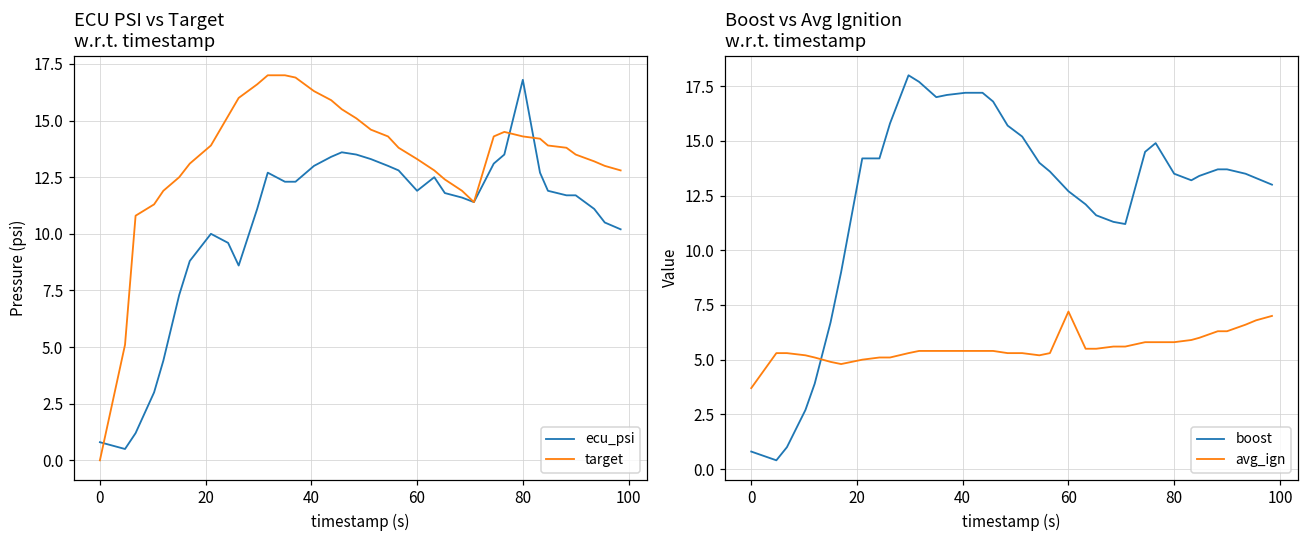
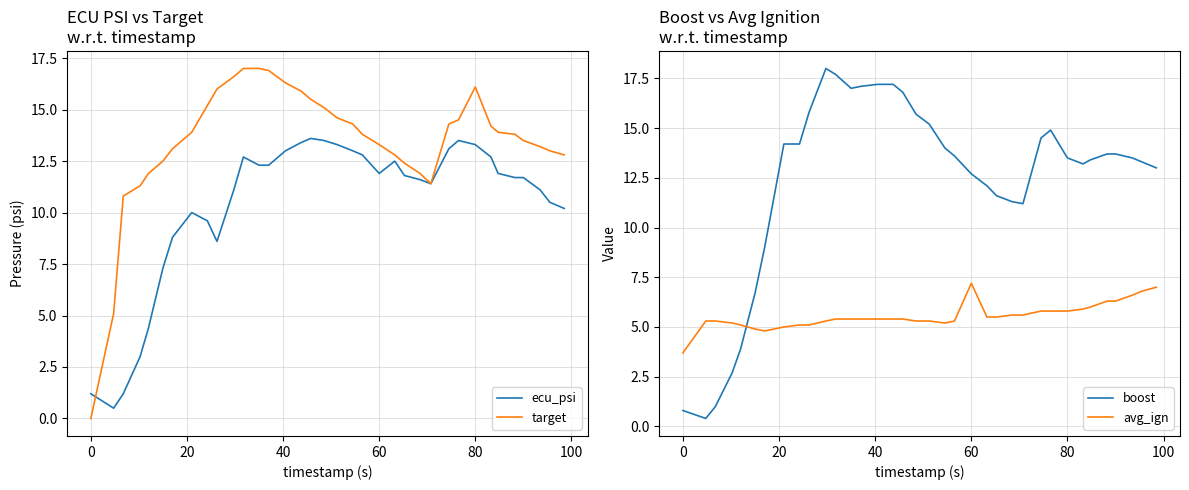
ECU PSI vs Target w.r.t. timestamp, ecu_psi, 0: 0.8 -> 1.2
ECU PSI vs Target w.r.t. timestamp, ecu_psi, 80: 16.8 -> 13.3
ECU PSI vs Target w.r.t. timestamp, target, 80: 14.3 -> 16.1
